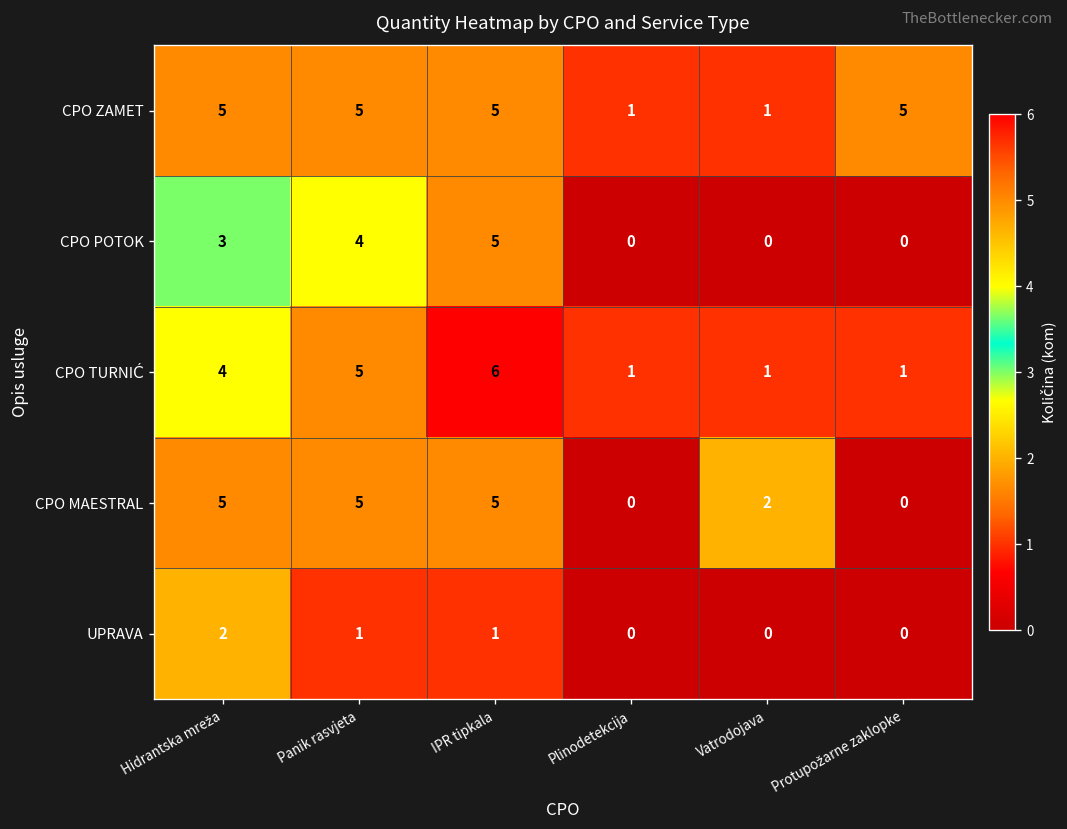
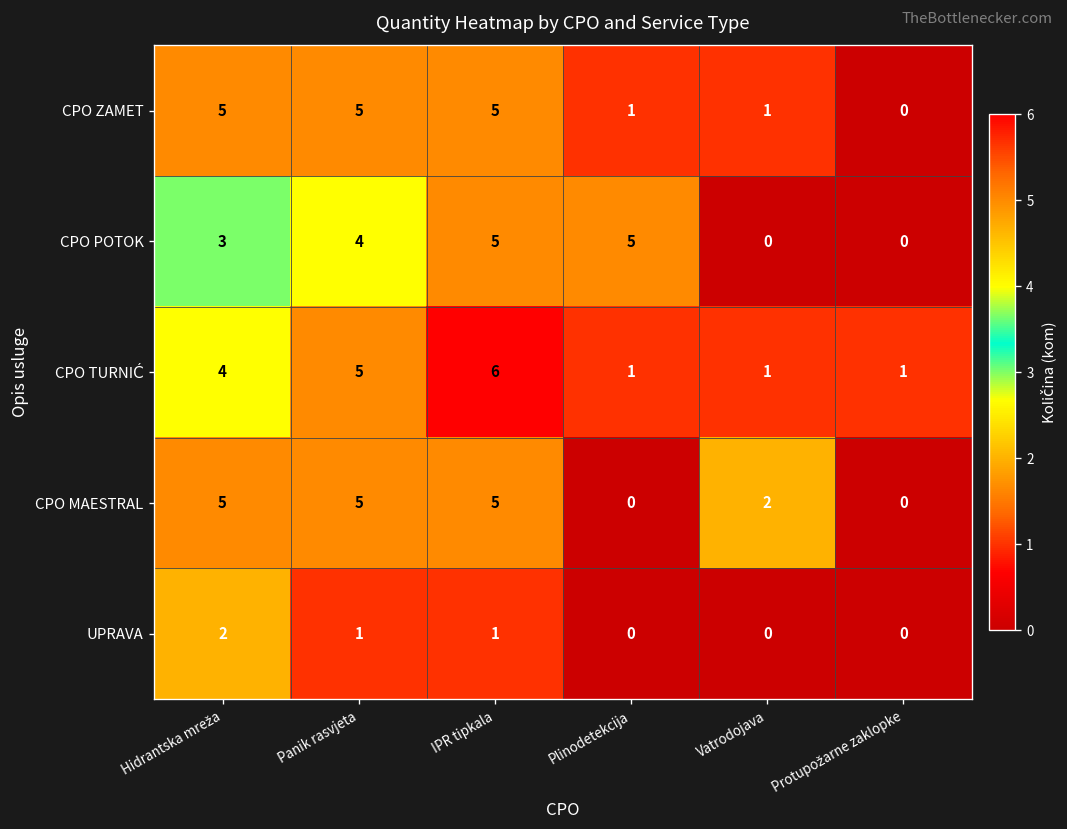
CPO ZAMET, Protupožarne zaklopke: 5 -> 0
CPO POTOK, Plinodetekcija: 0 -> 5
